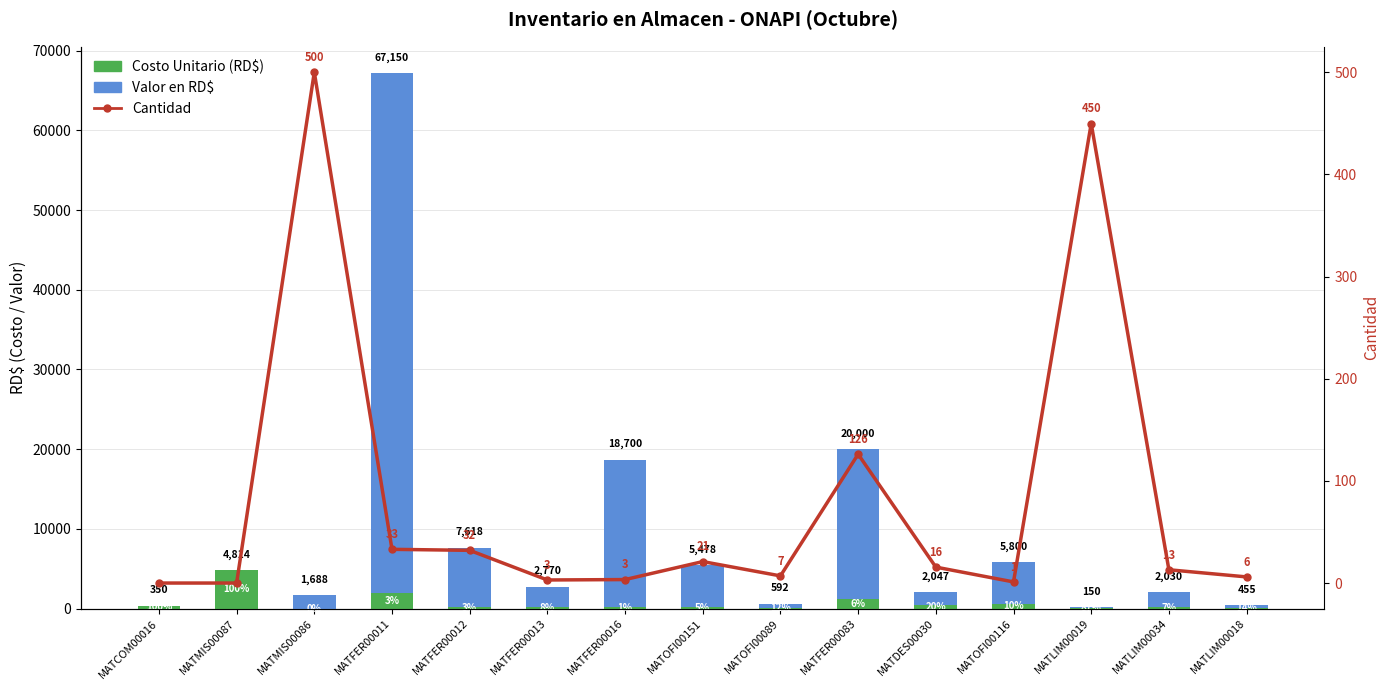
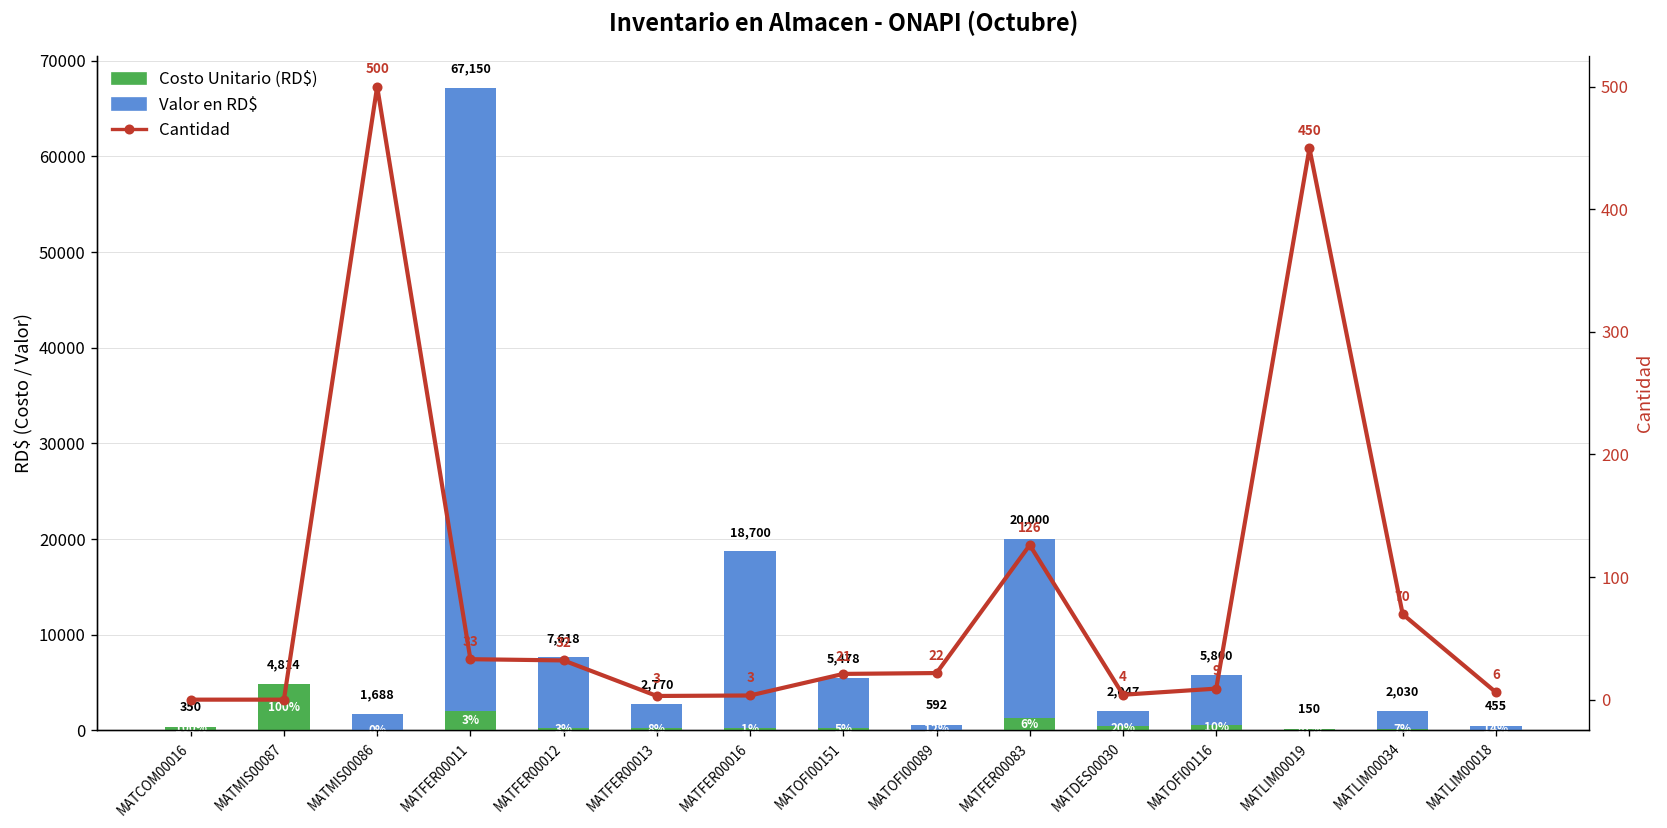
Cantidad, MATOFI00089: 7 -> 22
Cantidad, MATDES00030: 16 -> 4
Cantidad, MATOFI00116: 1 -> 9
Cantidad, MATLIM00034: 13 -> 70
